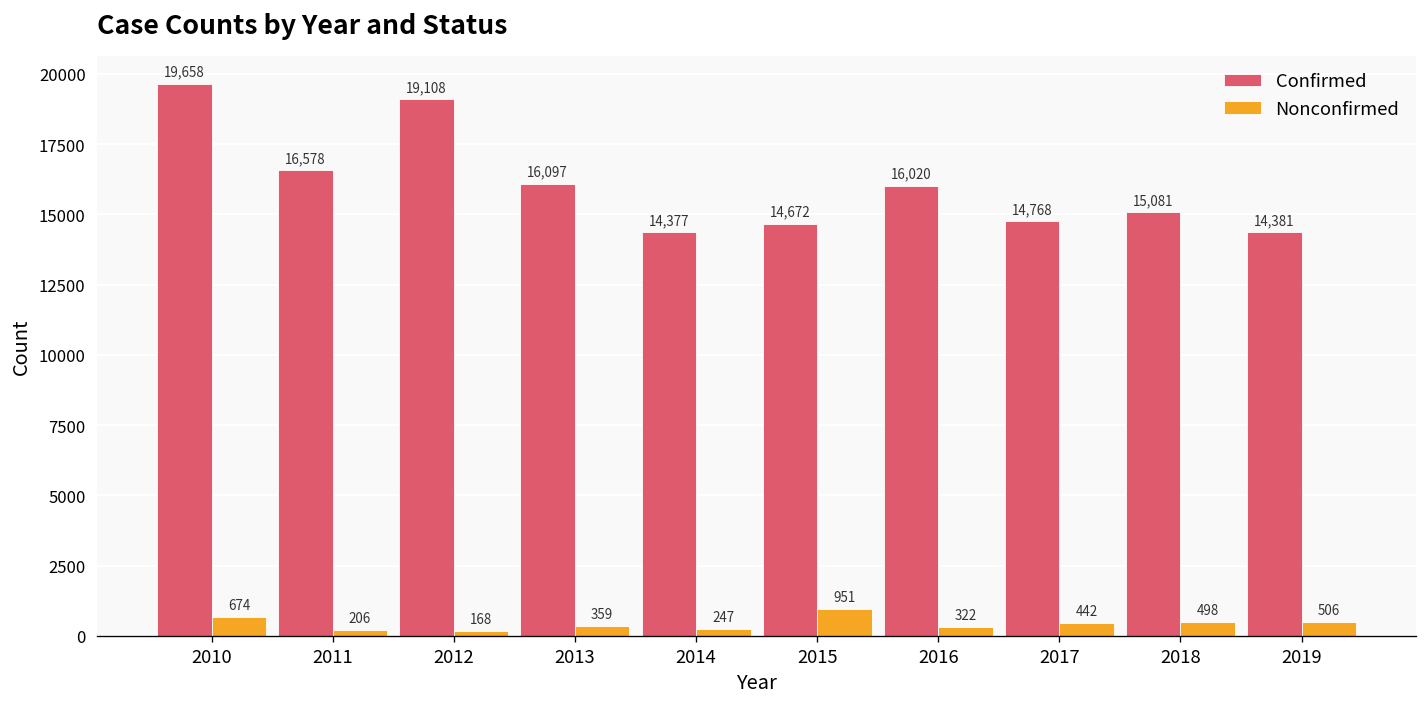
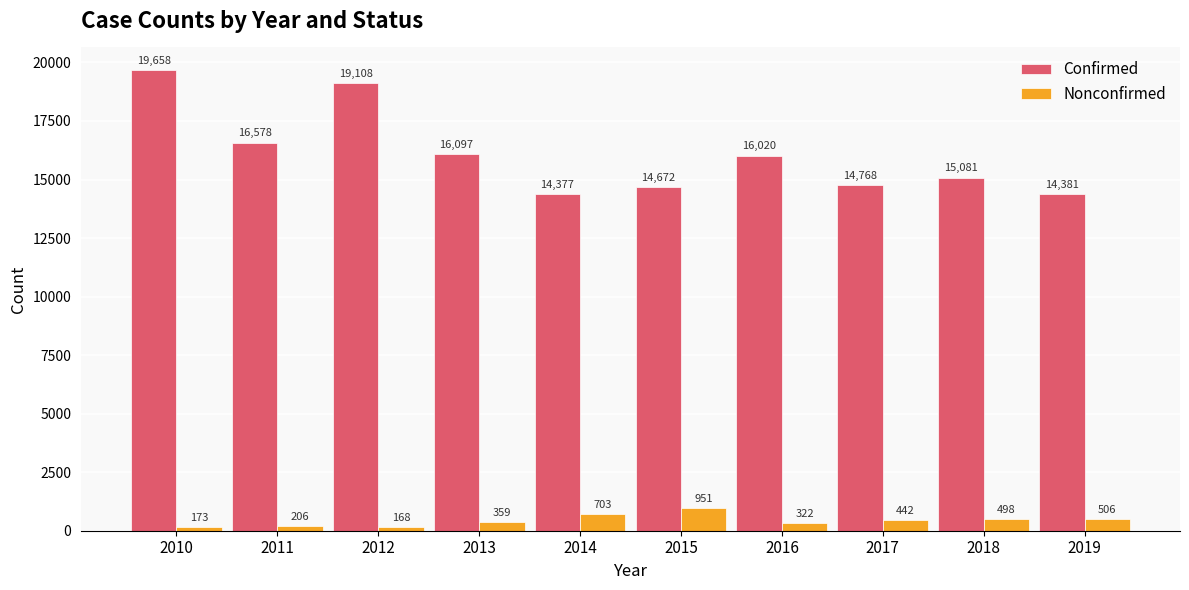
Nonconfirmed, 2010: 674 -> 173
Nonconfirmed, 2014: 247 -> 703
